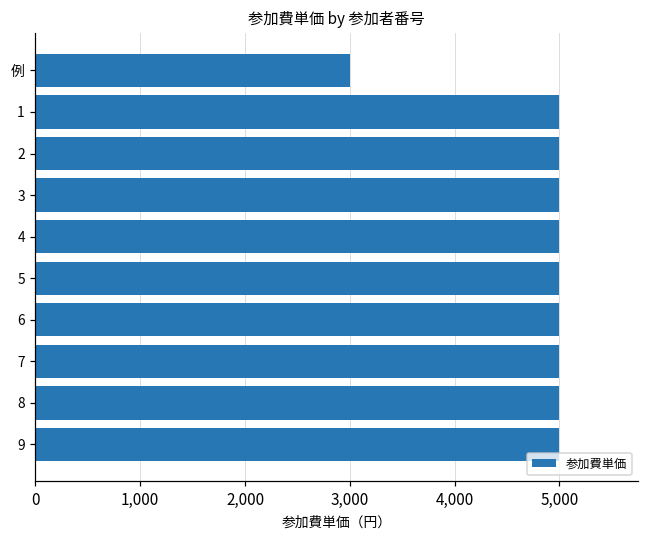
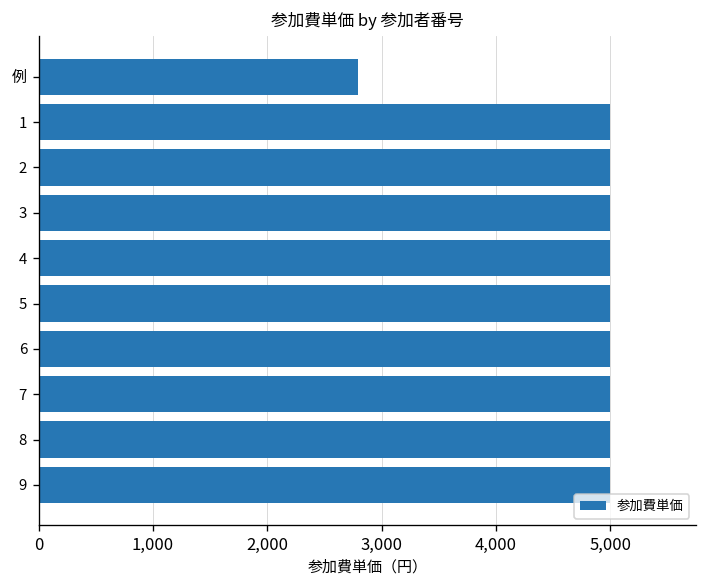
例: 3,000 -> 2,800
